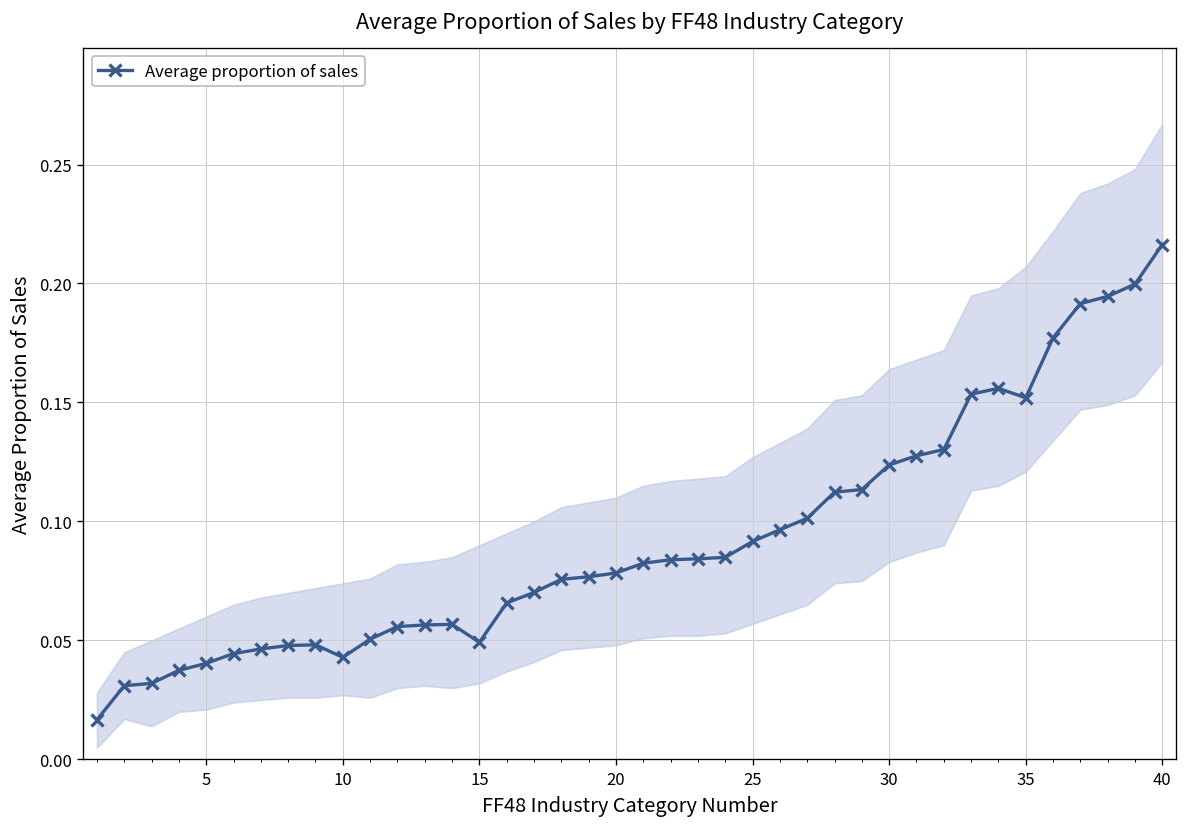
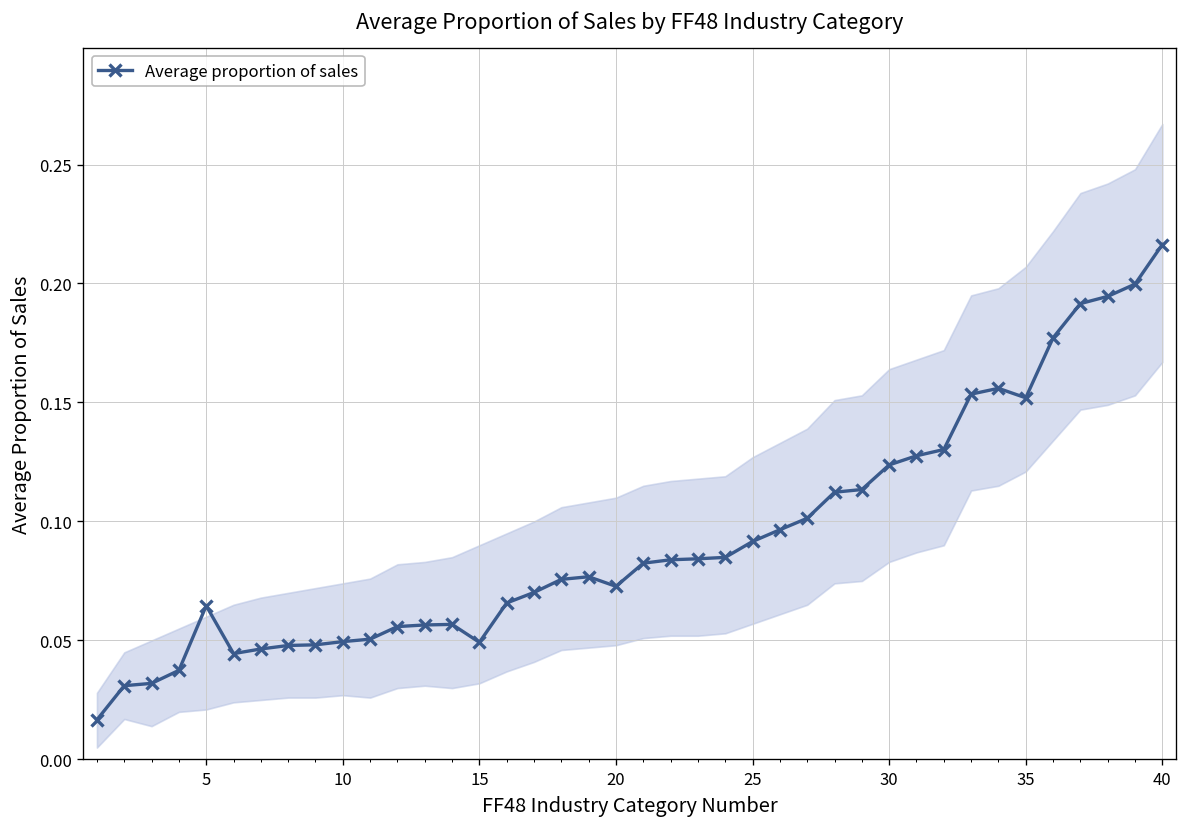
Average proportion of sales, 5: 0.040 -> 0.065
Average proportion of sales, 10: 0.043 -> 0.050
Average proportion of sales, 20: 0.078 -> 0.073
